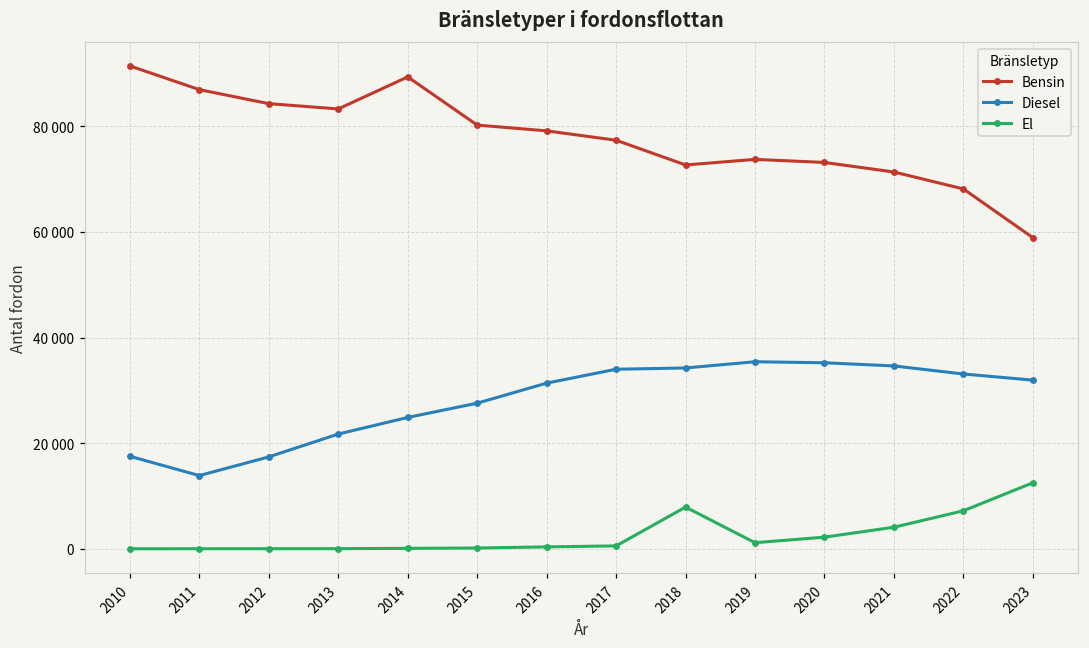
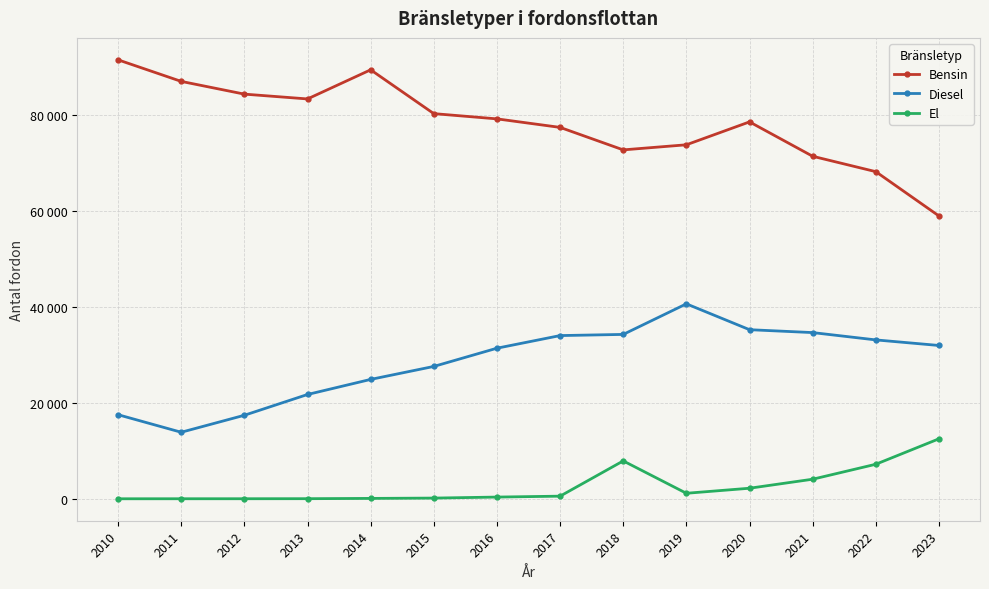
Diesel, 2019: 35000 -> 41000
Bensin, 2020: 73000 -> 79000
